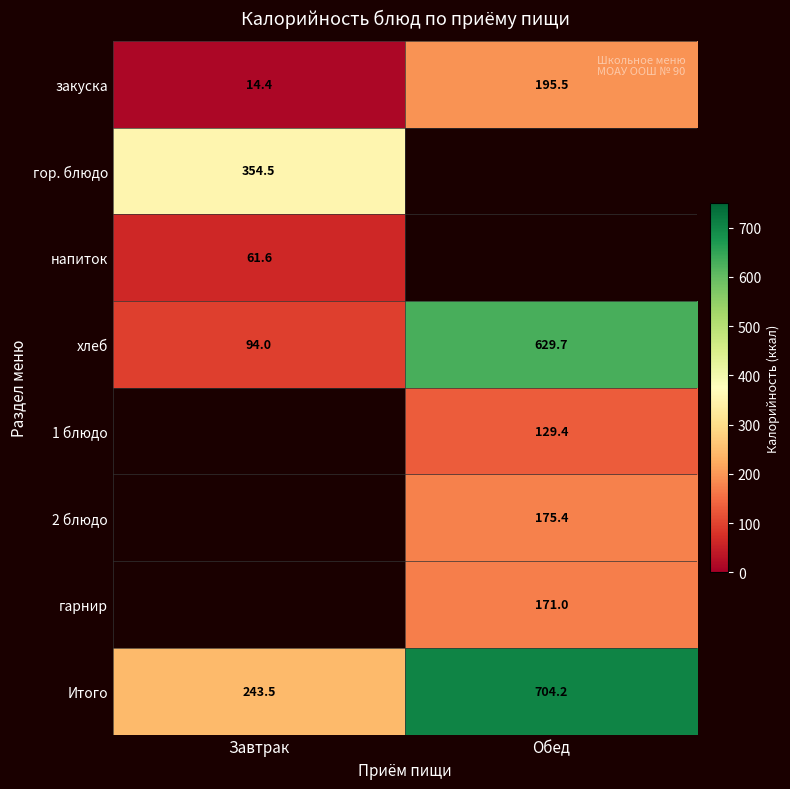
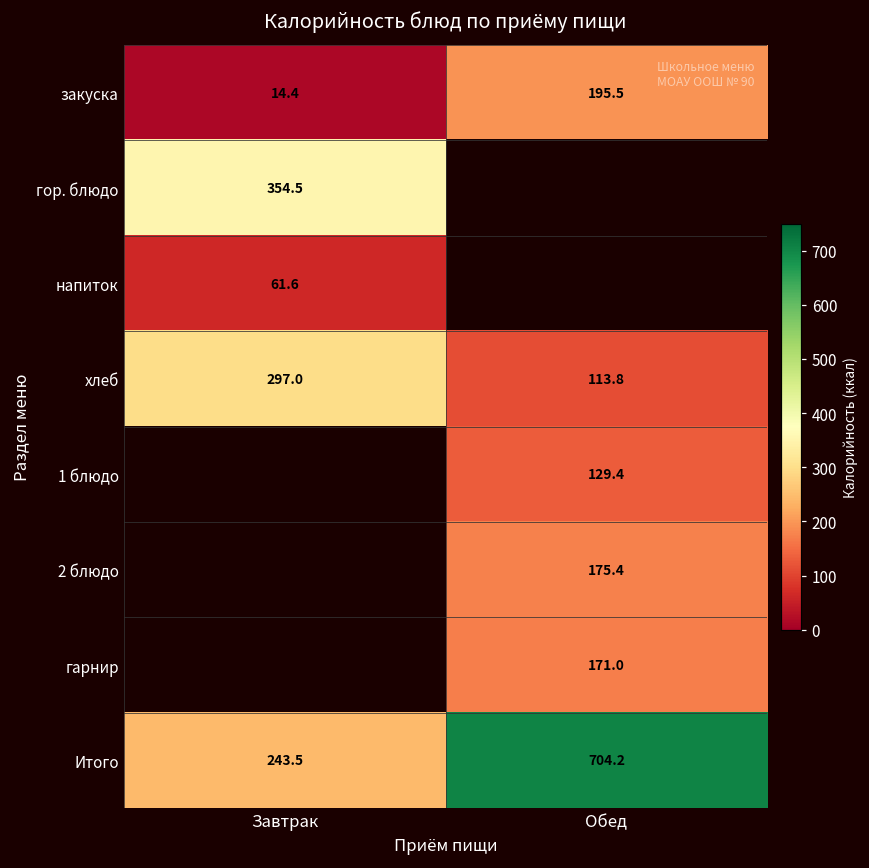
хлеб, Завтрак: 94.0 -> 297.0
хлеб, Обед: 629.7 -> 113.8
